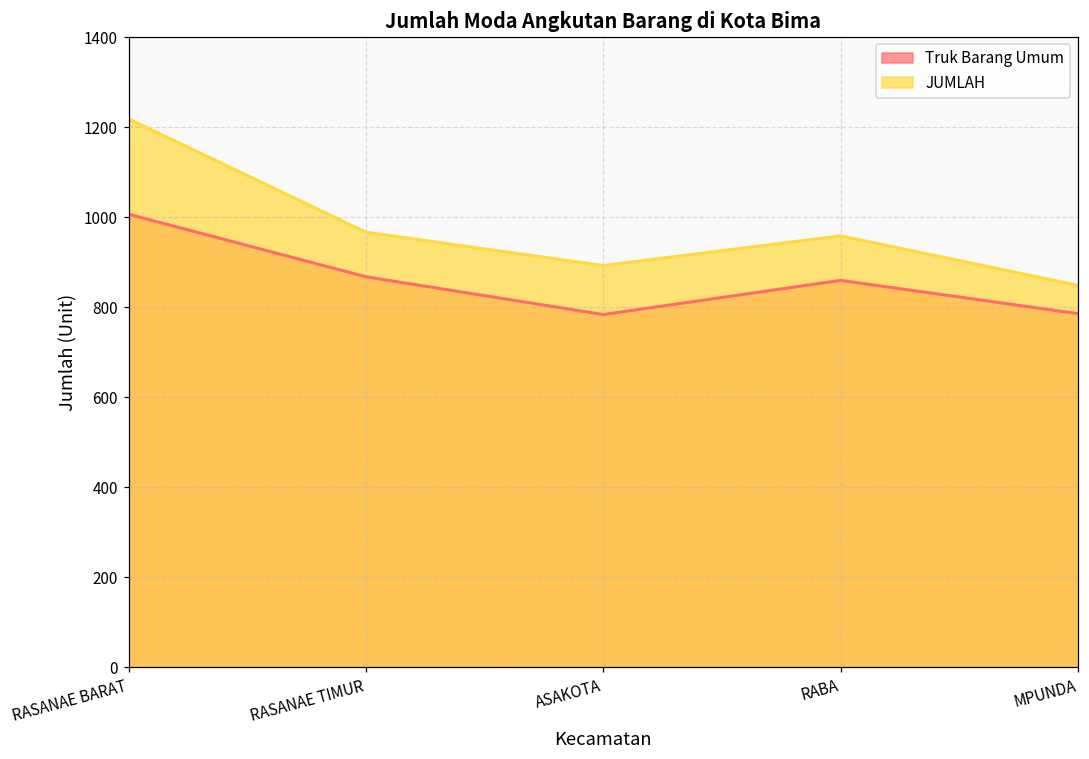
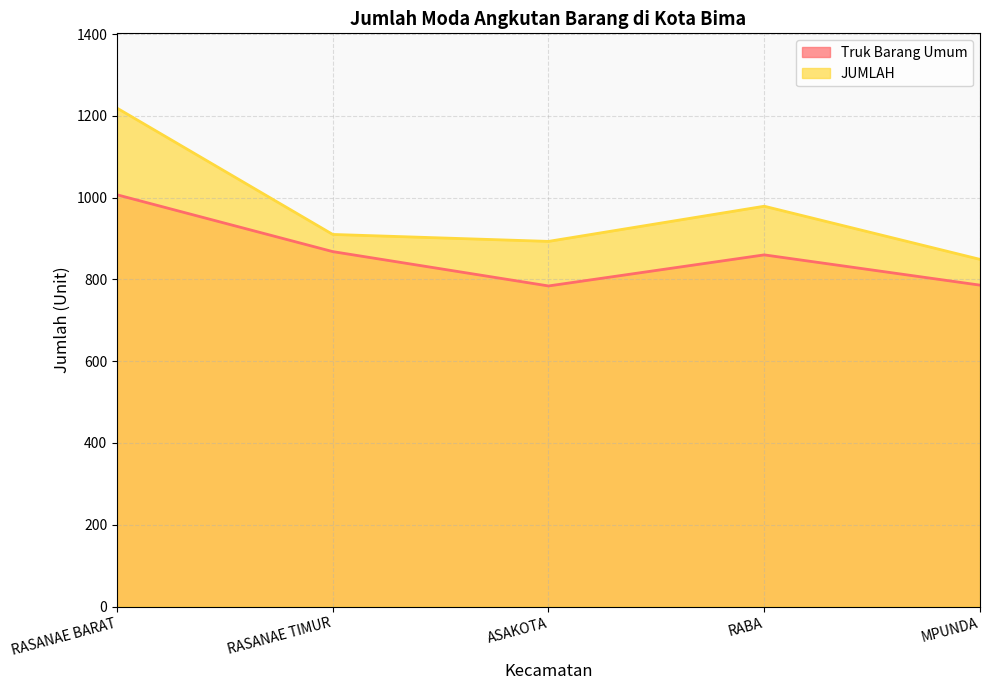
JUMLAH, RASANAE TIMUR: 970 -> 910
JUMLAH, RABA: 960 -> 980
